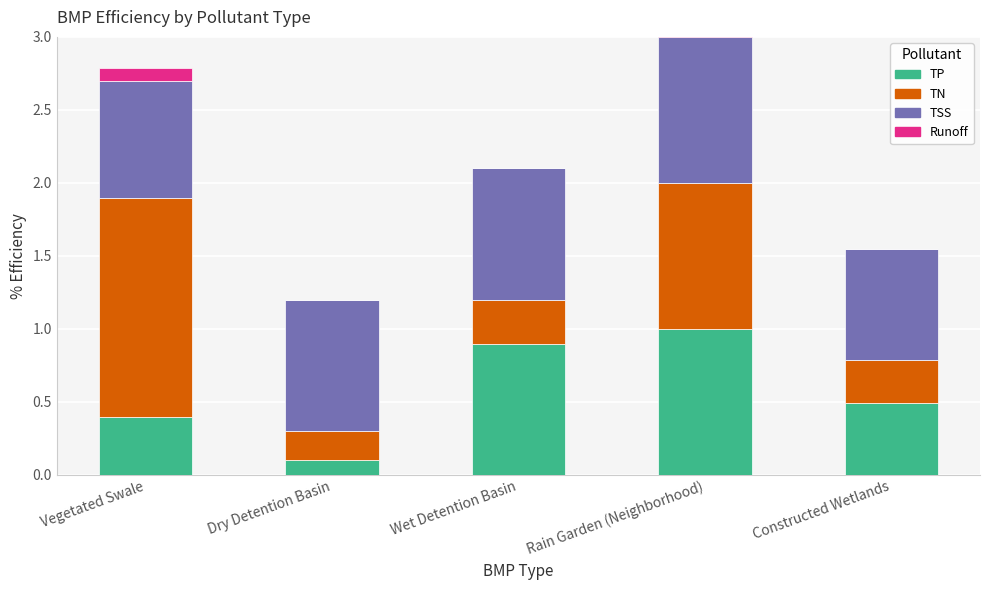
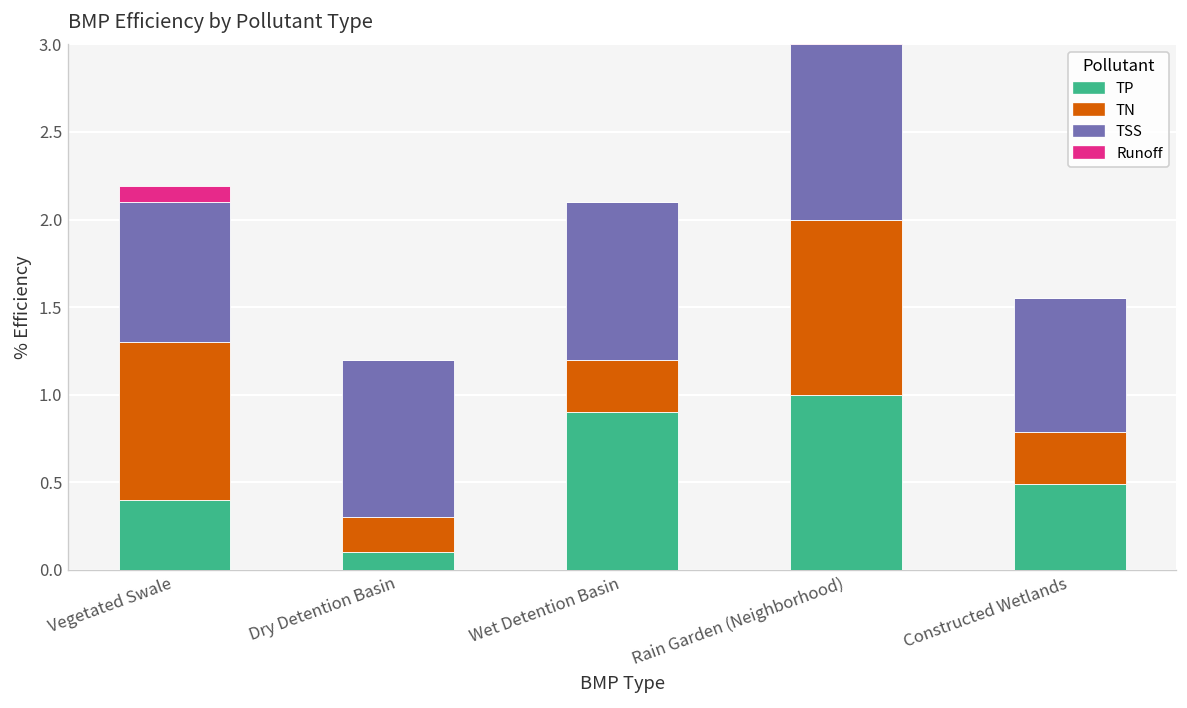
TN, Vegetated Swale: 1.5 -> 0.9
